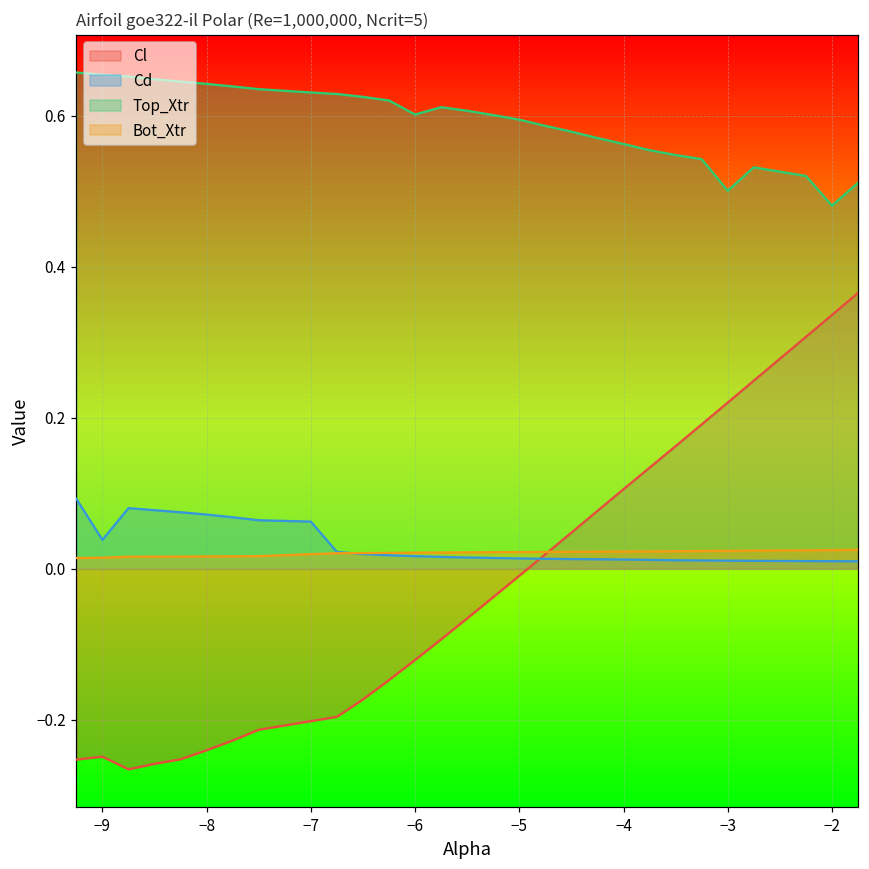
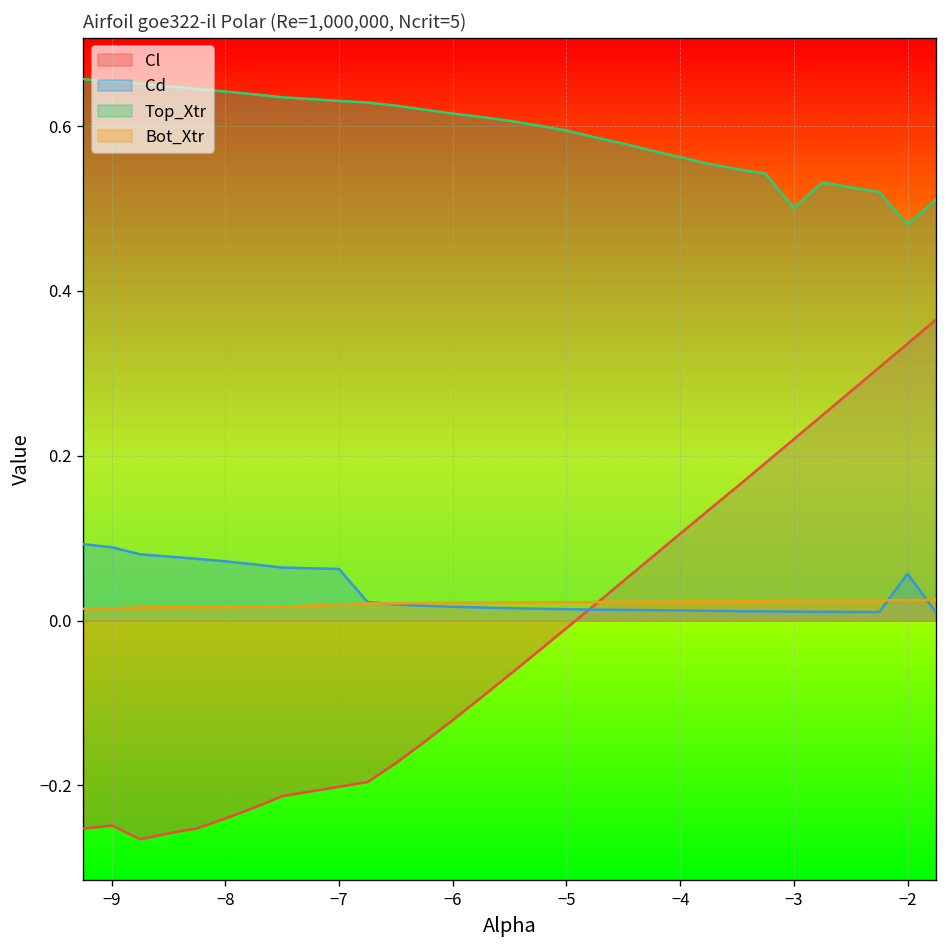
Cd, −9: 0.04 -> 0.09
Top_Xtr, −6: 0.60 -> 0.62
Cd, −2: 0.01 -> 0.06
